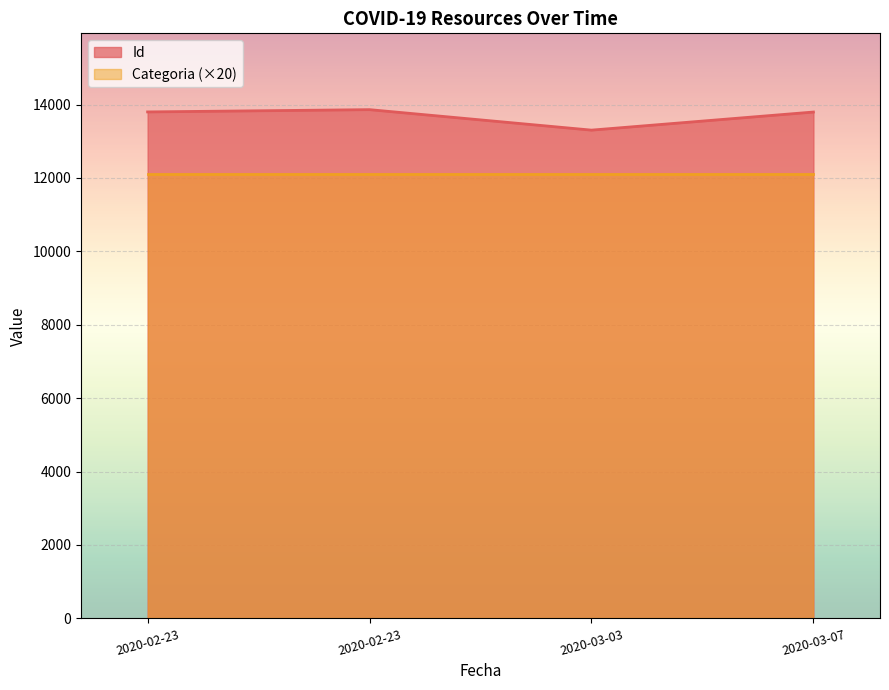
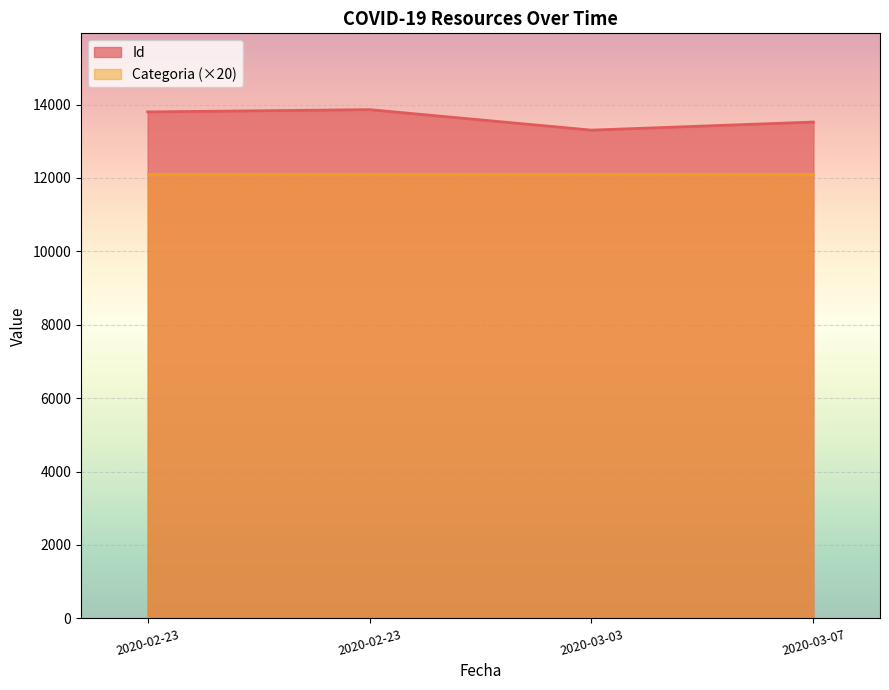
Id, 2020-03-07: 13800 -> 13500
